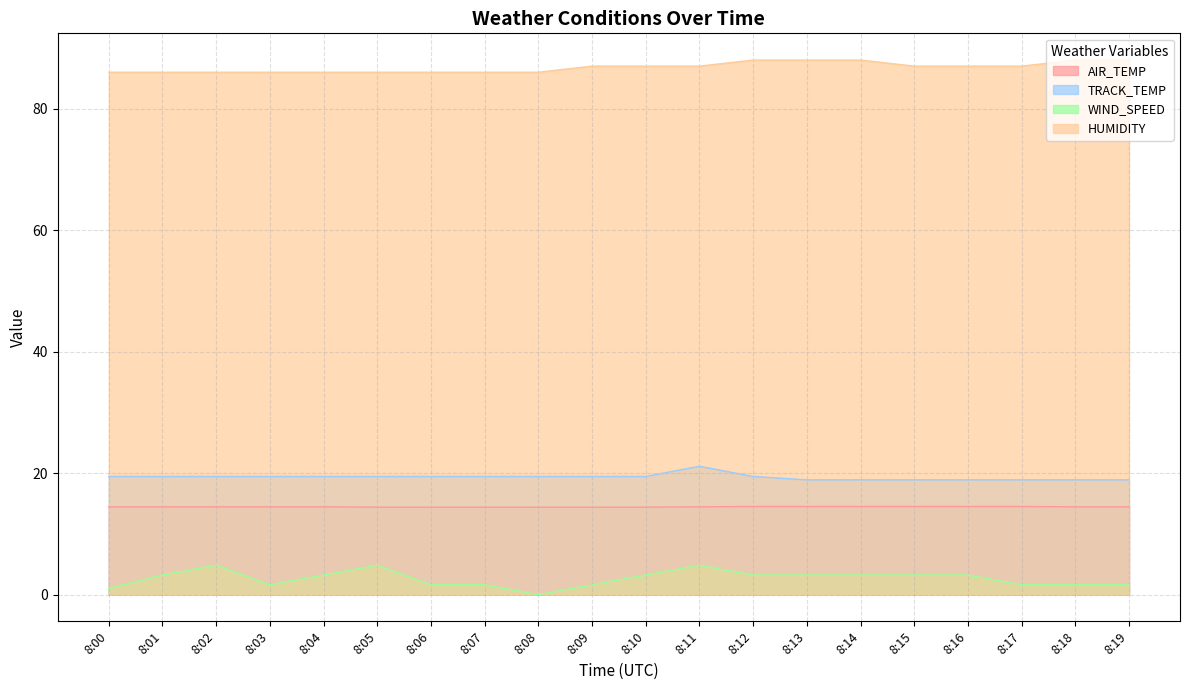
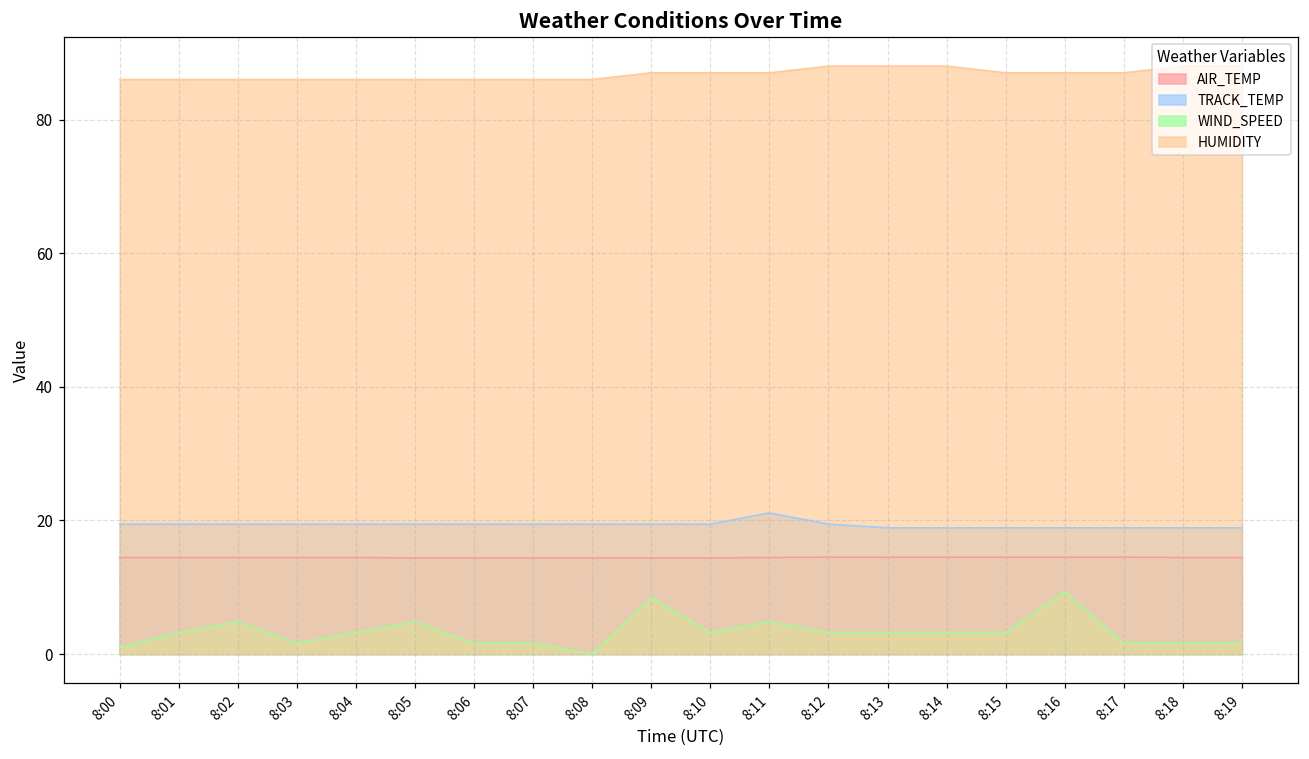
WIND_SPEED, 8:09: 2 -> 8
WIND_SPEED, 8:16: 3 -> 9
